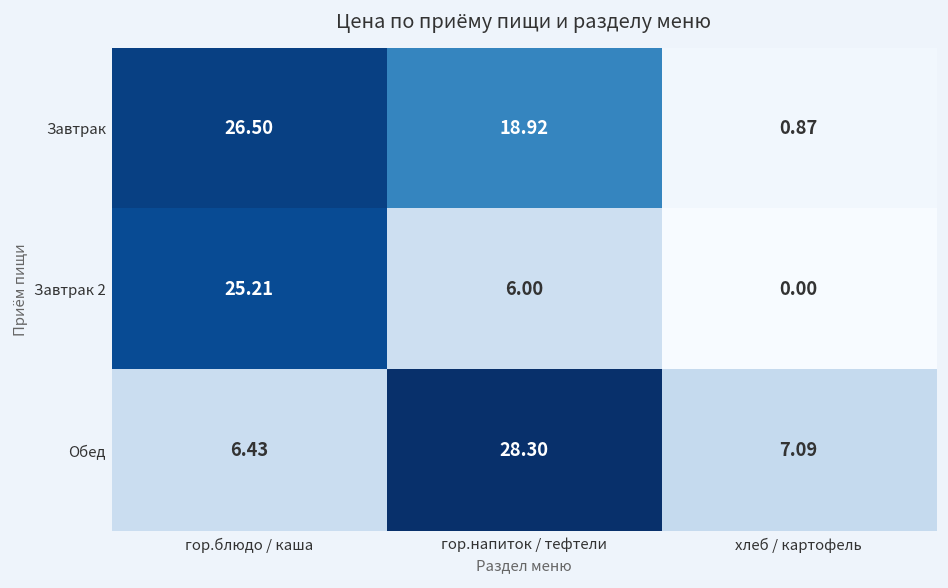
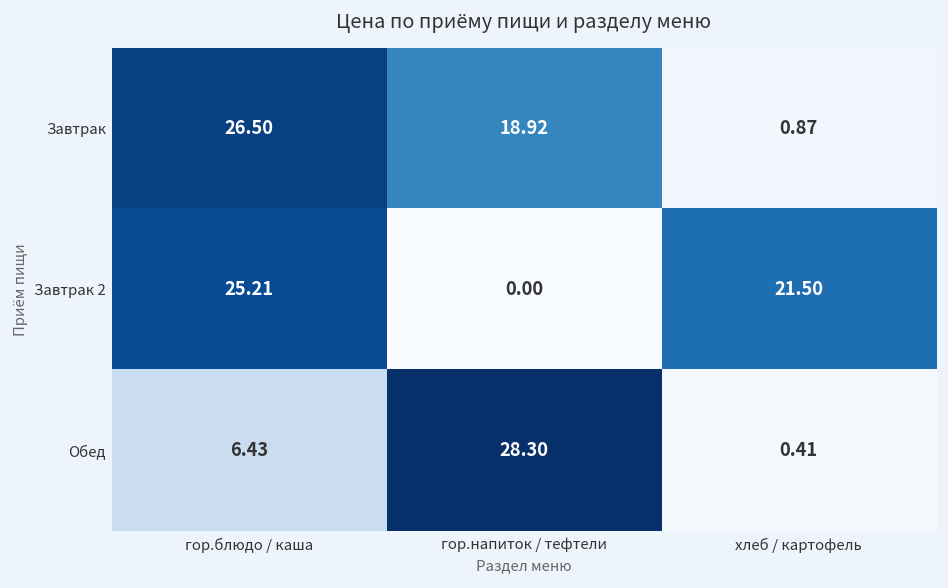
Завтрак 2, гор.напиток / тефтели: 6.00 -> 0.00
Завтрак 2, хлеб / картофель: 0.00 -> 21.50
Обед, хлеб / картофель: 7.09 -> 0.41
